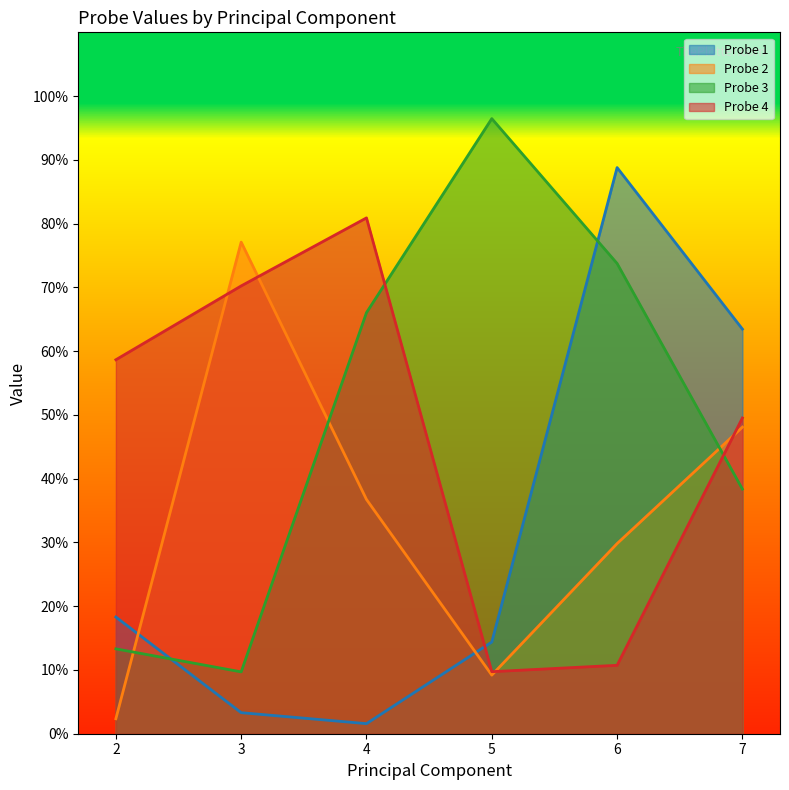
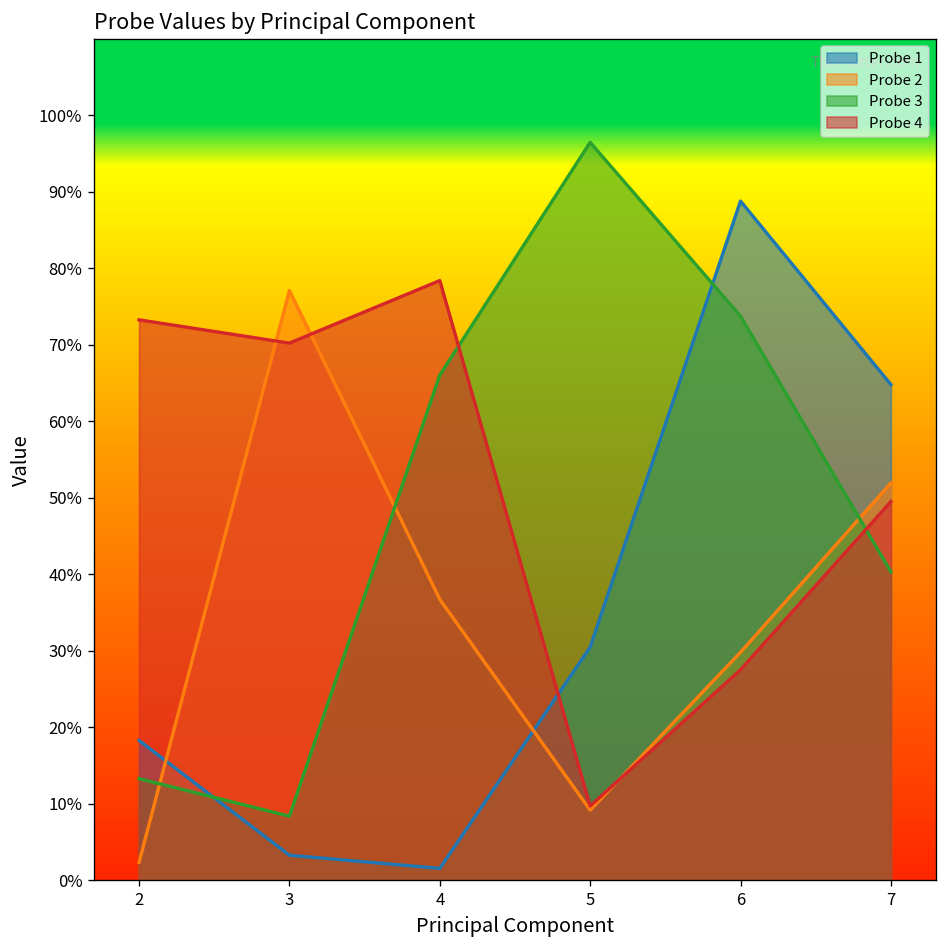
Probe 4, 2: 59% -> 73%
Probe 3, 3: 10% -> 8%
Probe 4, 4: 81% -> 78%
Probe 1, 5: 14% -> 30%
Probe 4, 6: 11% -> 28%
Probe 1, 7: 63% -> 65%
Probe 2, 7: 48% -> 52%
Probe 3, 7: 38% -> 40%
